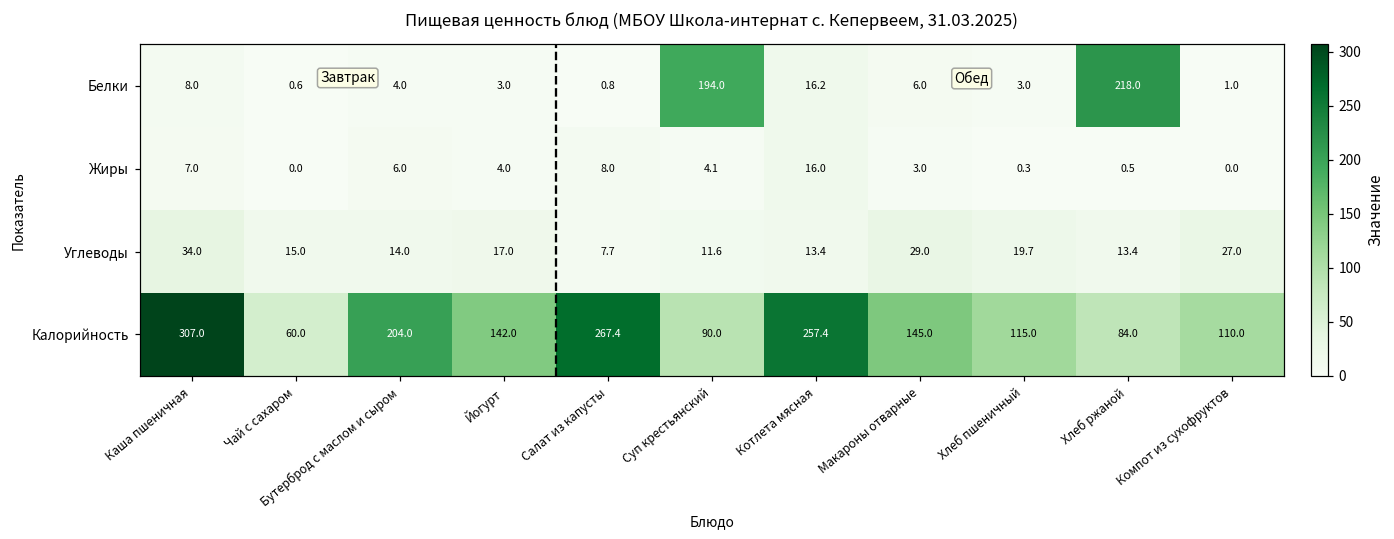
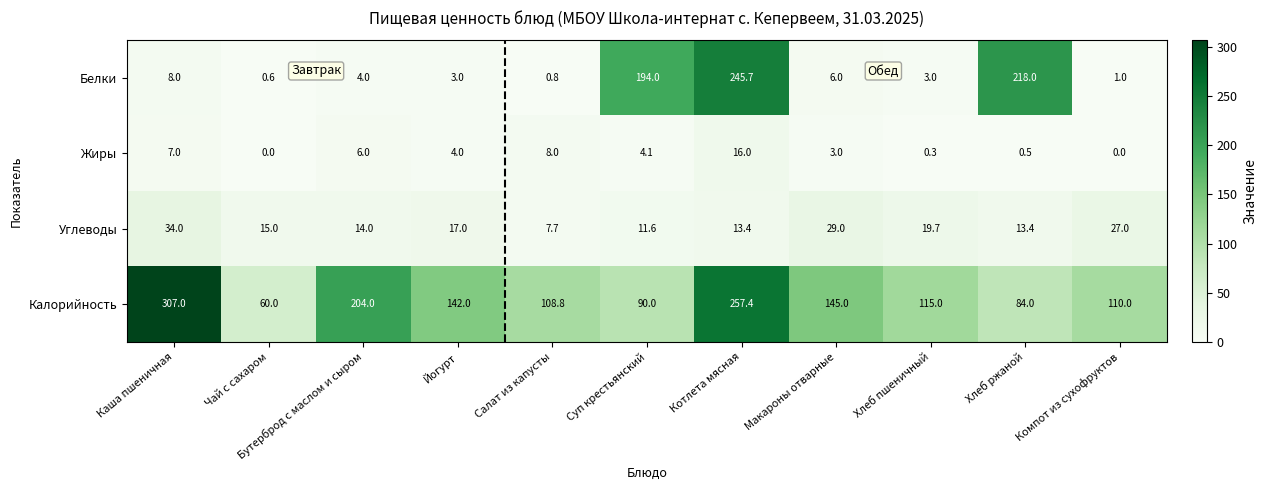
Белки, Котлета мясная: 16.2 -> 245.7
Калорийность, Салат из капусты: 267.4 -> 108.8
